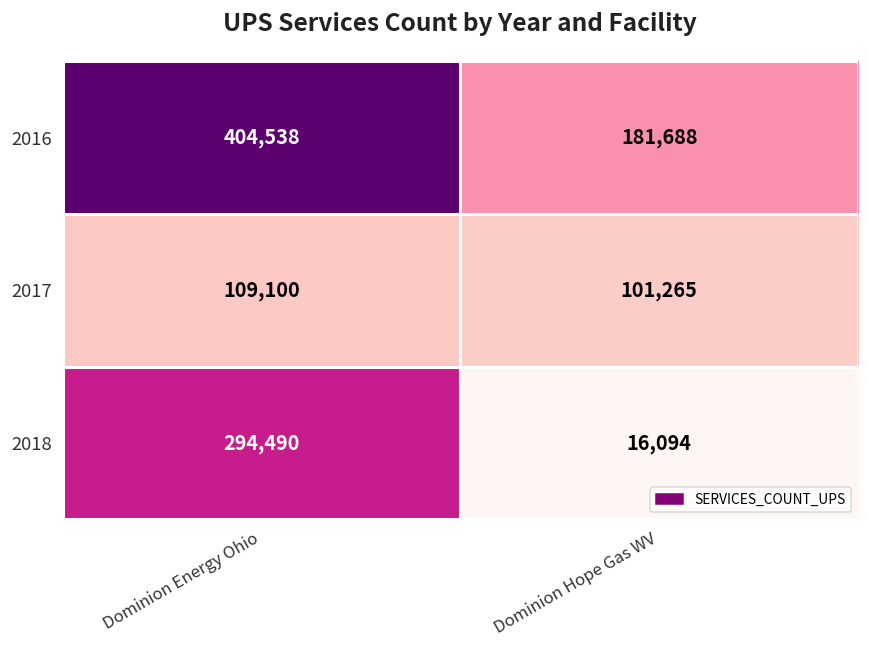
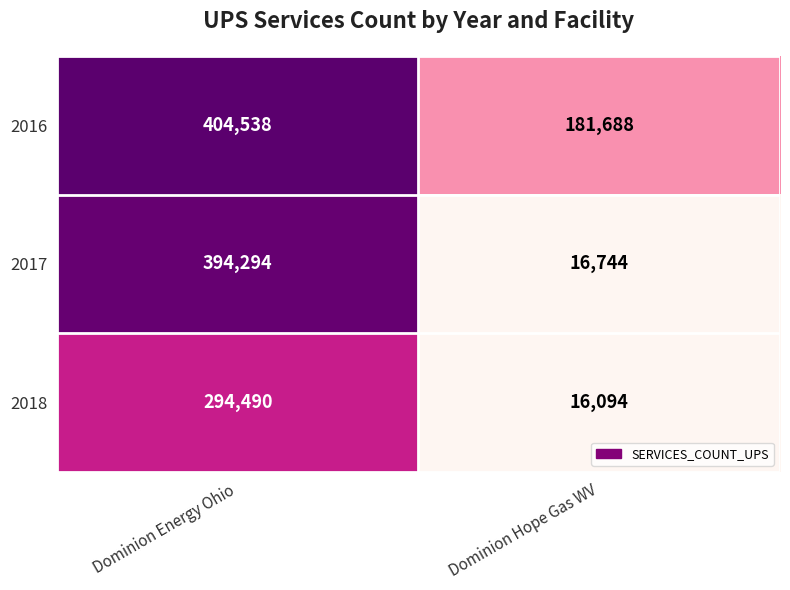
2017, Dominion Energy Ohio: 109,100 -> 394,294
2017, Dominion Hope Gas WV: 101,265 -> 16,744
